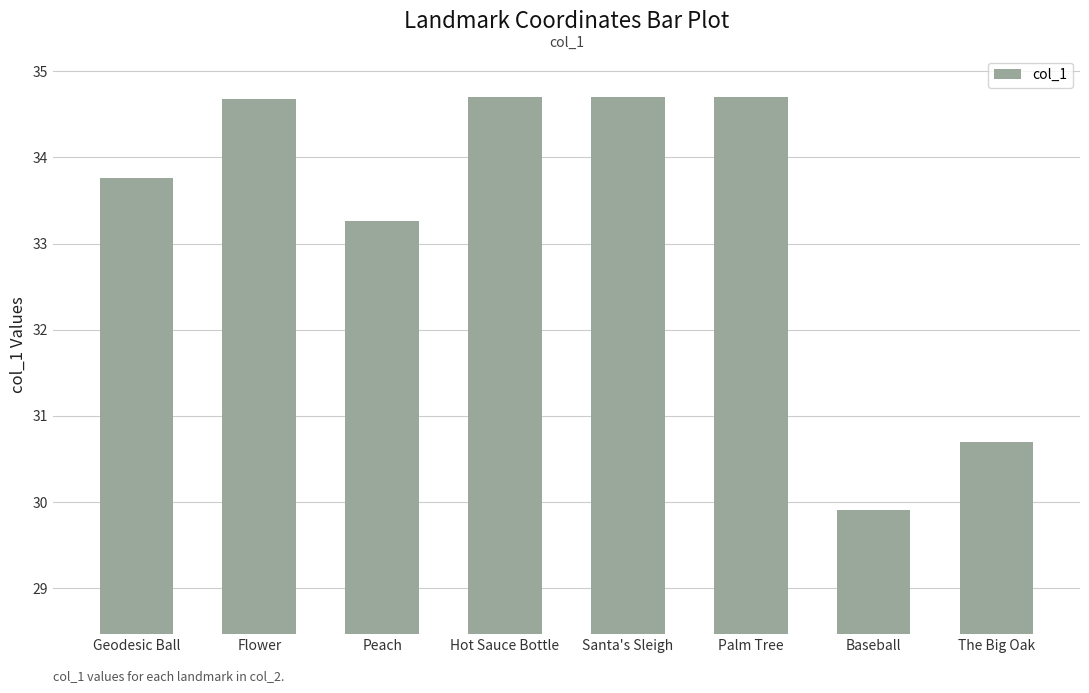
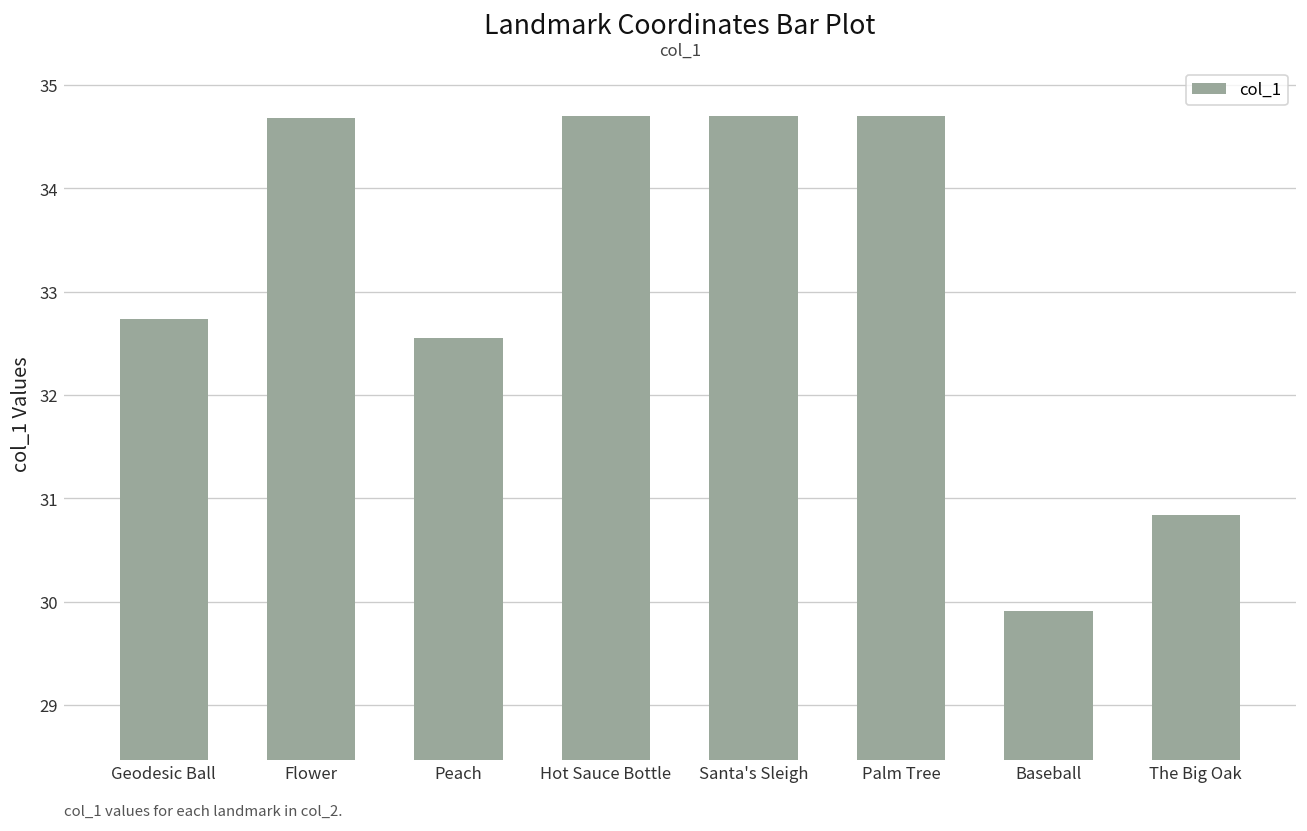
Geodesic Ball: 33.8 -> 32.7
Peach: 33.3 -> 32.6
The Big Oak: 30.7 -> 30.8
